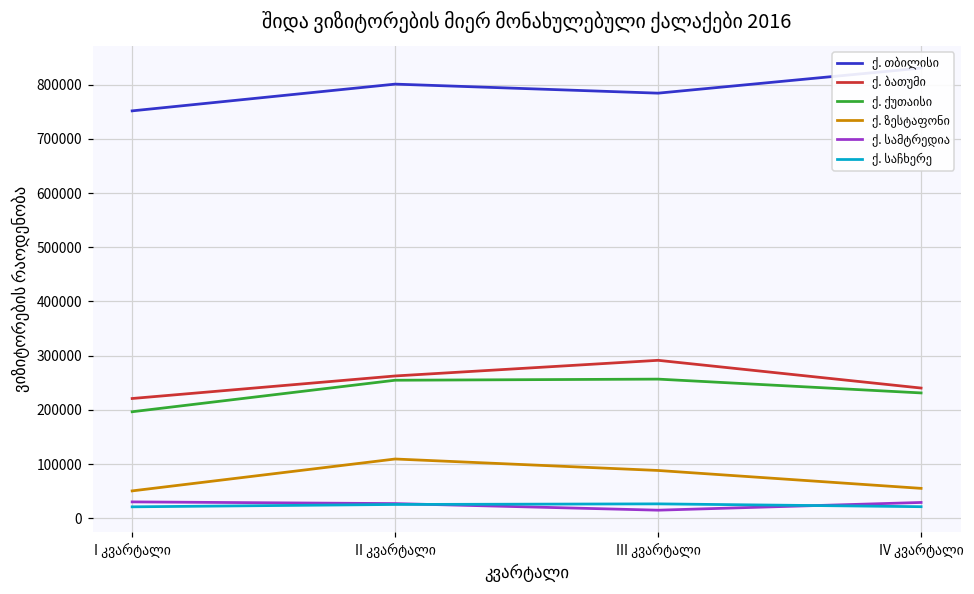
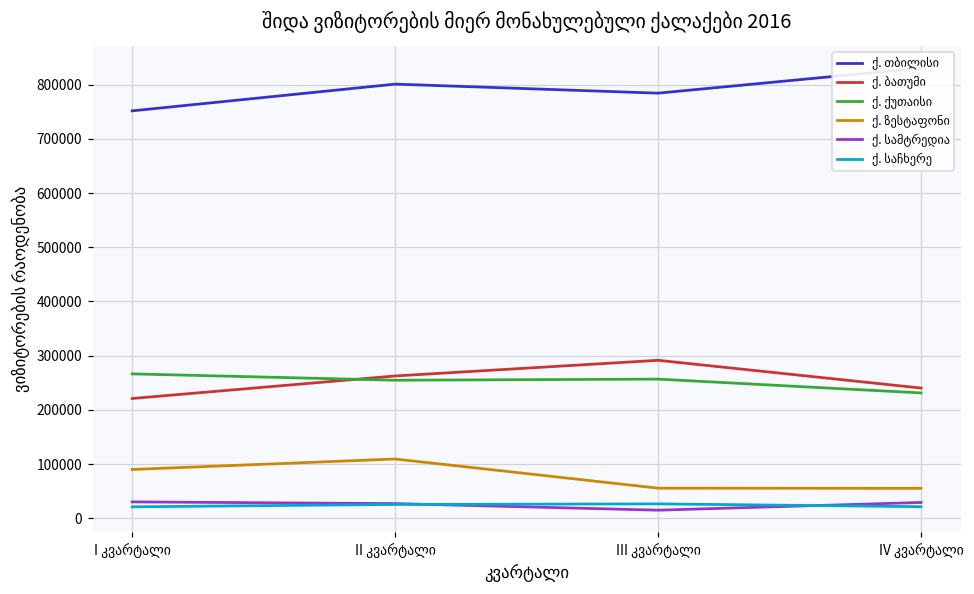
ქ. ქუთაისი, I კვარტალი: 200000 -> 270000
ქ. ზესტაფონი, I კვარტალი: 50000 -> 90000
ქ. ზესტაფონი, III კვარტალი: 90000 -> 60000
